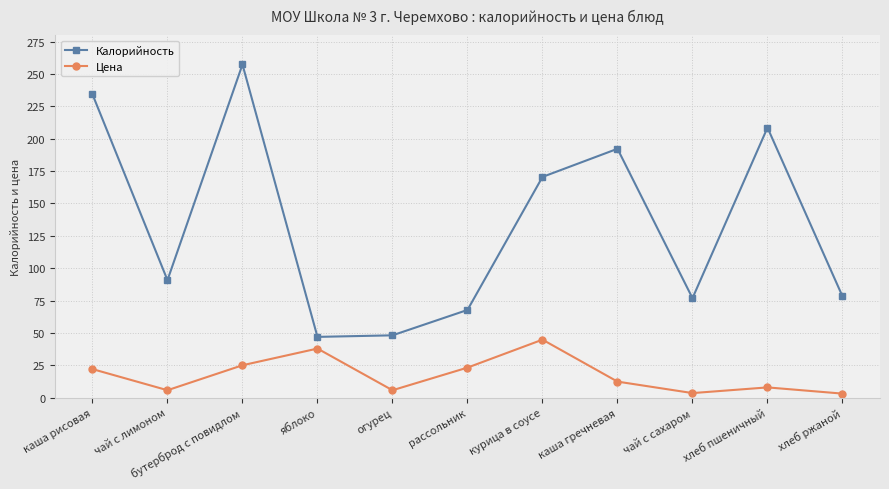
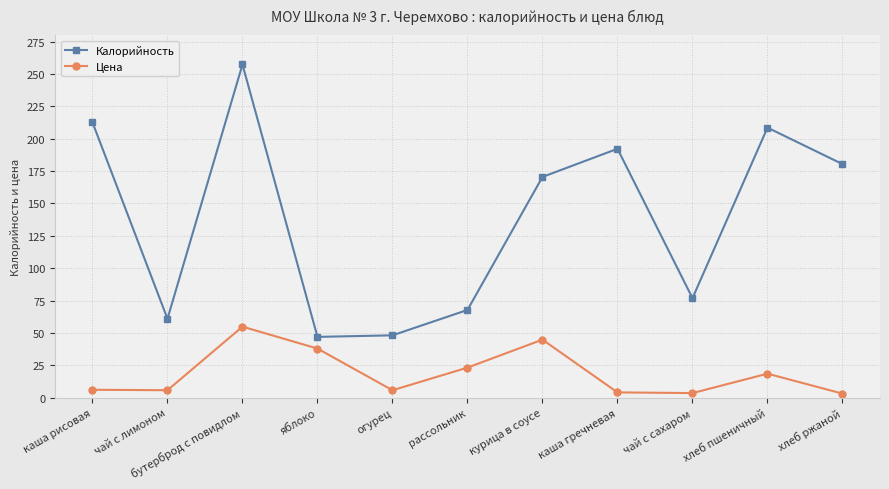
Калорийность, каша рисовая: 234 -> 213
Цена, каша рисовая: 22 -> 6
Калорийность, чай с лимоном: 91 -> 61
Цена, бутерброд с повидлом: 25 -> 55
Цена, каша гречневая: 12 -> 4
Цена, хлеб пшеничный: 8 -> 19
Калорийность, хлеб ржаной: 78 -> 180
